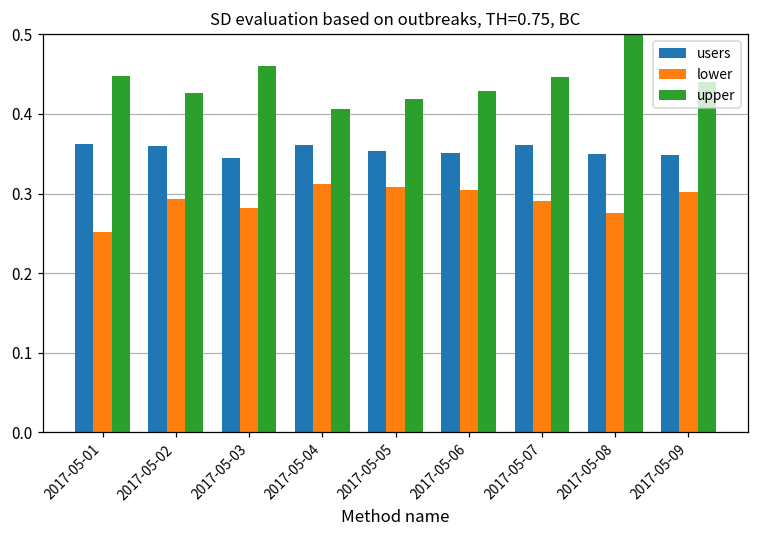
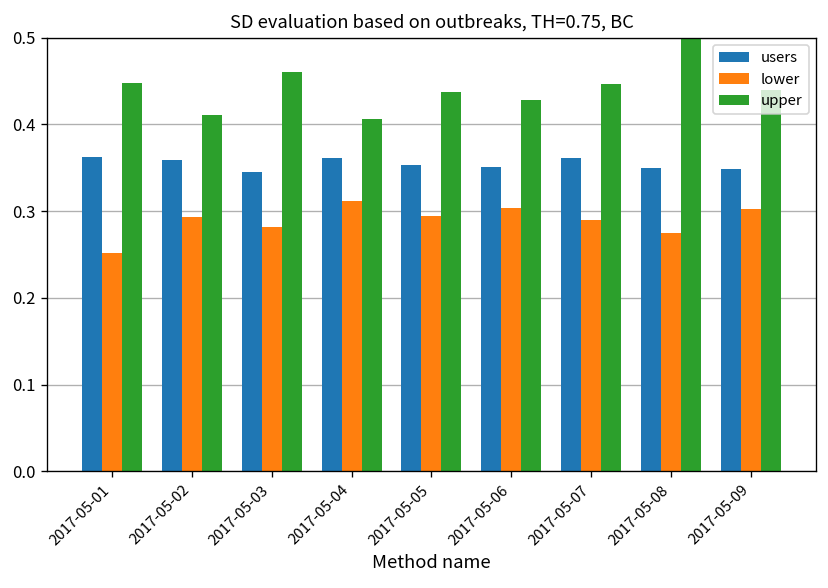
upper, 2017-05-02: 0.43 -> 0.41
lower, 2017-05-05: 0.31 -> 0.29
upper, 2017-05-05: 0.42 -> 0.44
